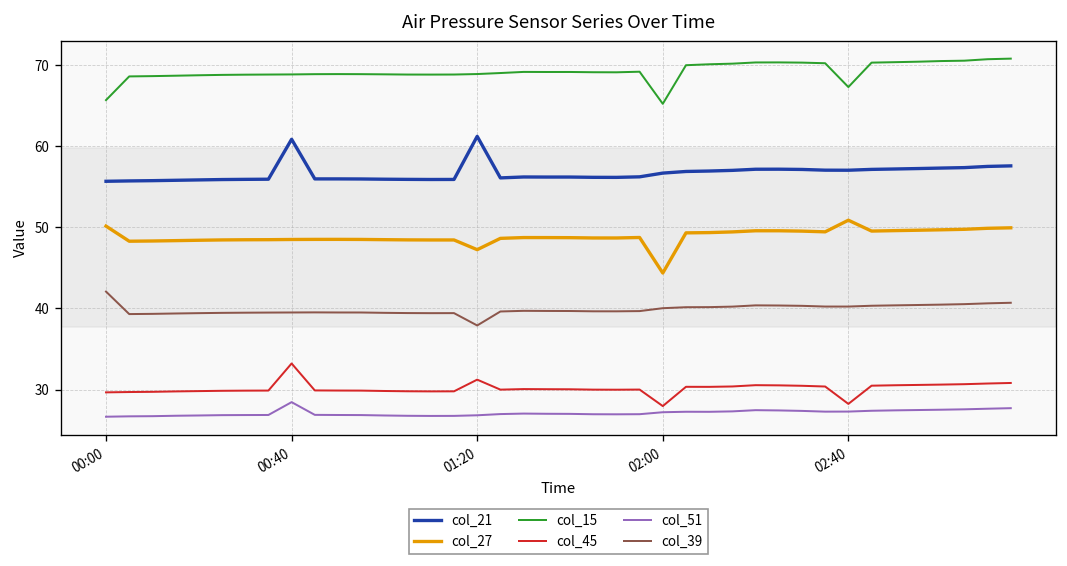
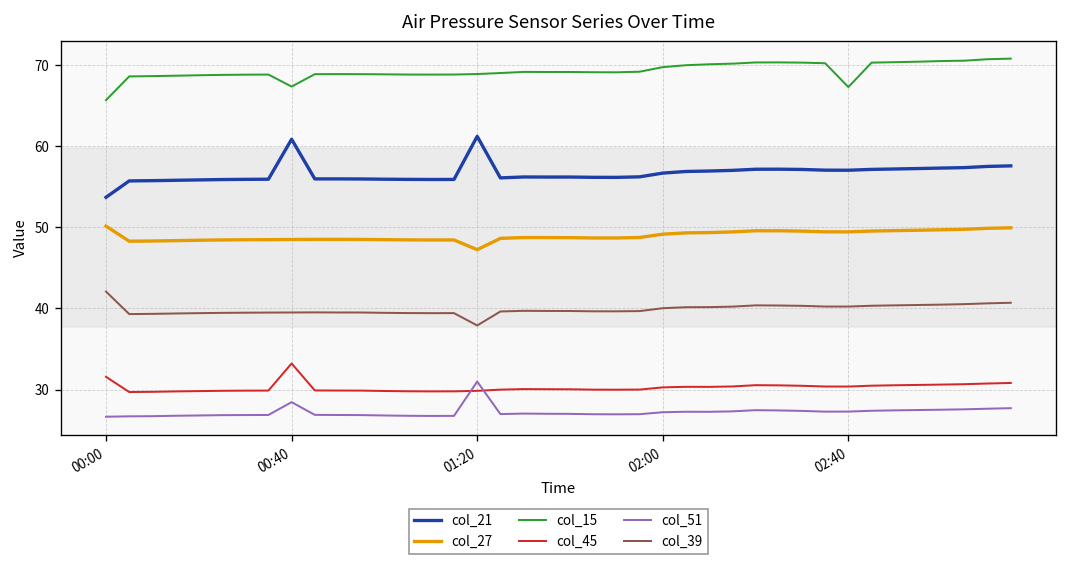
col_21, 00:00: 56 -> 54
col_45, 00:00: 30 -> 32
col_15, 00:40: 69 -> 67
col_45, 01:20: 31 -> 30
col_51, 01:20: 27 -> 31
col_27, 02:00: 44 -> 49
col_15, 02:00: 65 -> 70
col_45, 02:00: 28 -> 30
col_27, 02:40: 51 -> 49
col_45, 02:40: 28 -> 30
